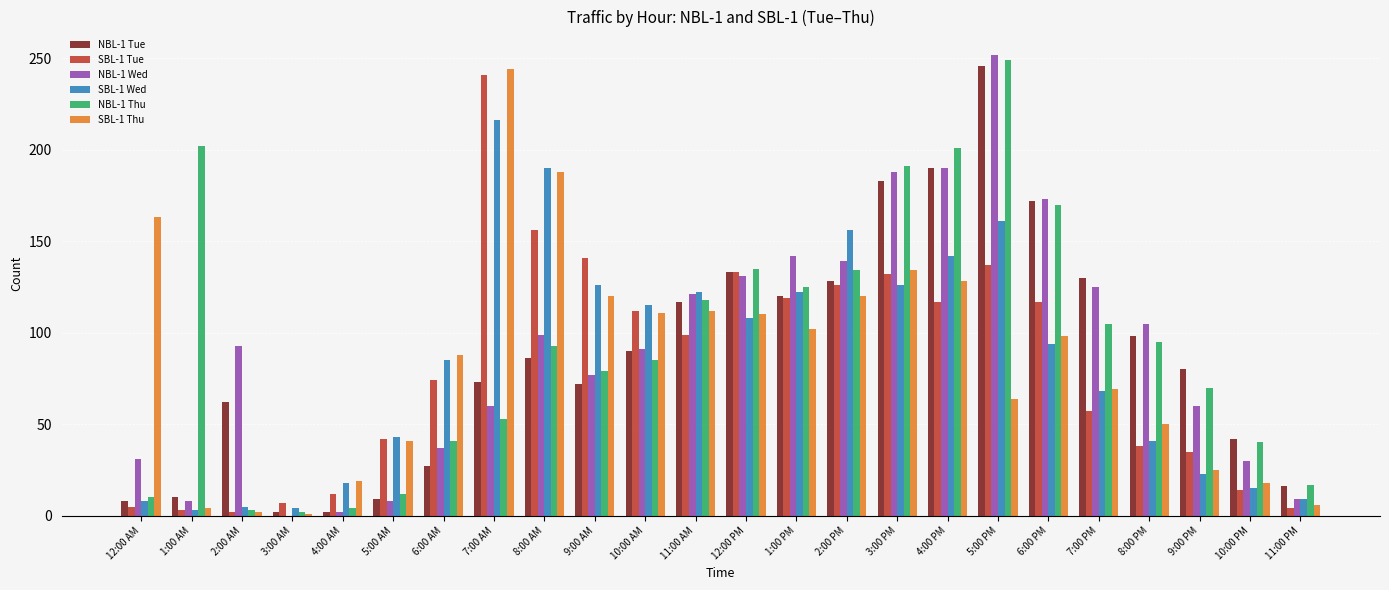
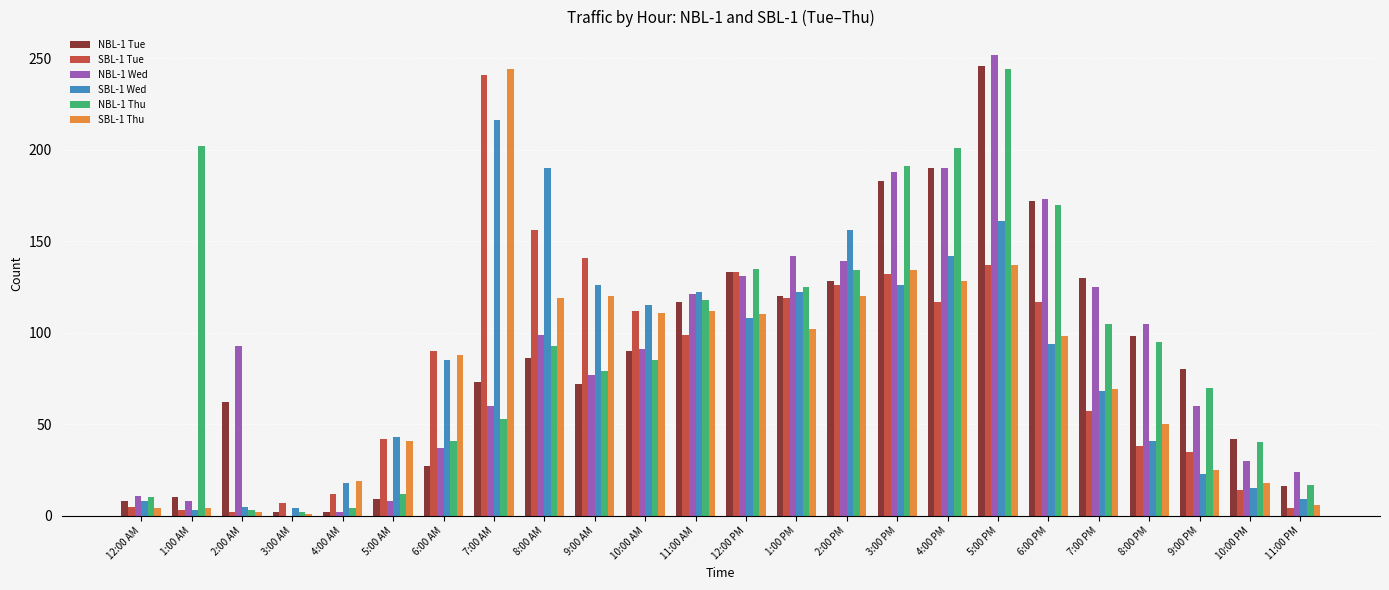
NBL-1 Wed, 12:00 AM: 31 -> 11
SBL-1 Thu, 12:00 AM: 163 -> 4
SBL-1 Tue, 6:00 AM: 74 -> 90
SBL-1 Thu, 8:00 AM: 188 -> 119
NBL-1 Thu, 5:00 PM: 249 -> 244
SBL-1 Thu, 5:00 PM: 64 -> 137
NBL-1 Wed, 11:00 PM: 9 -> 24
